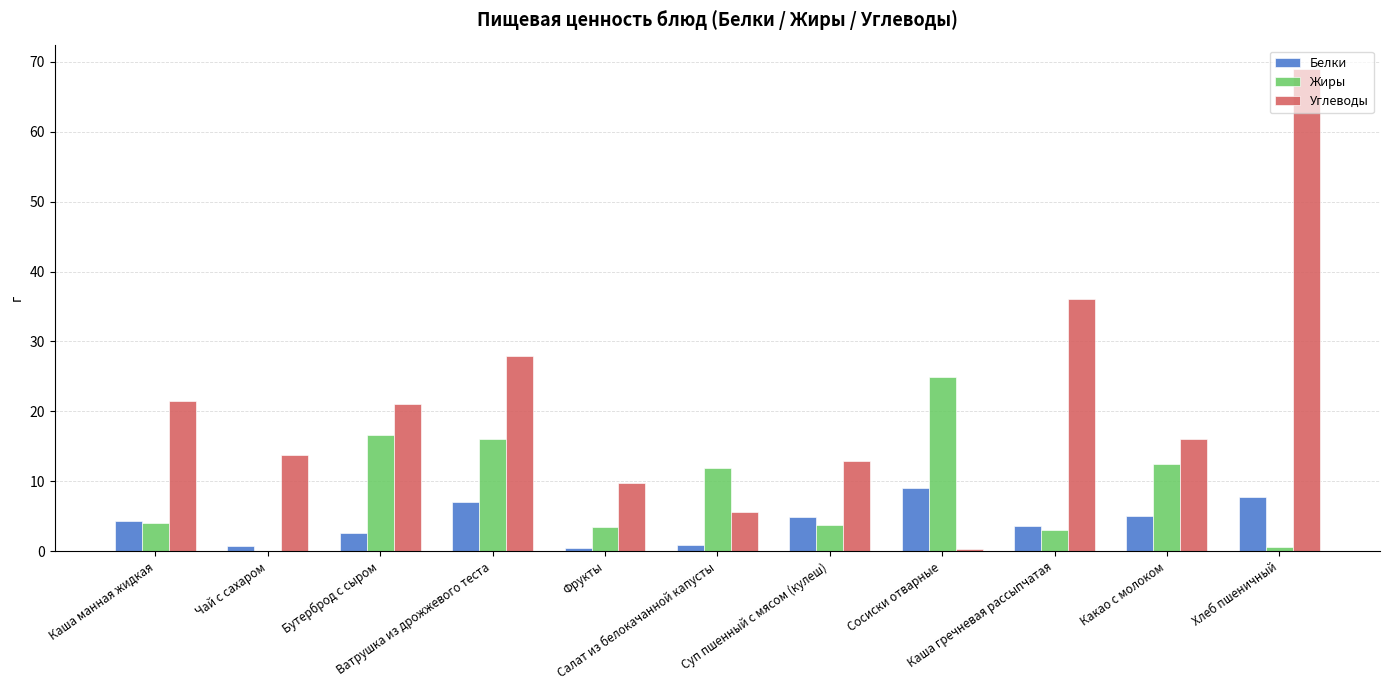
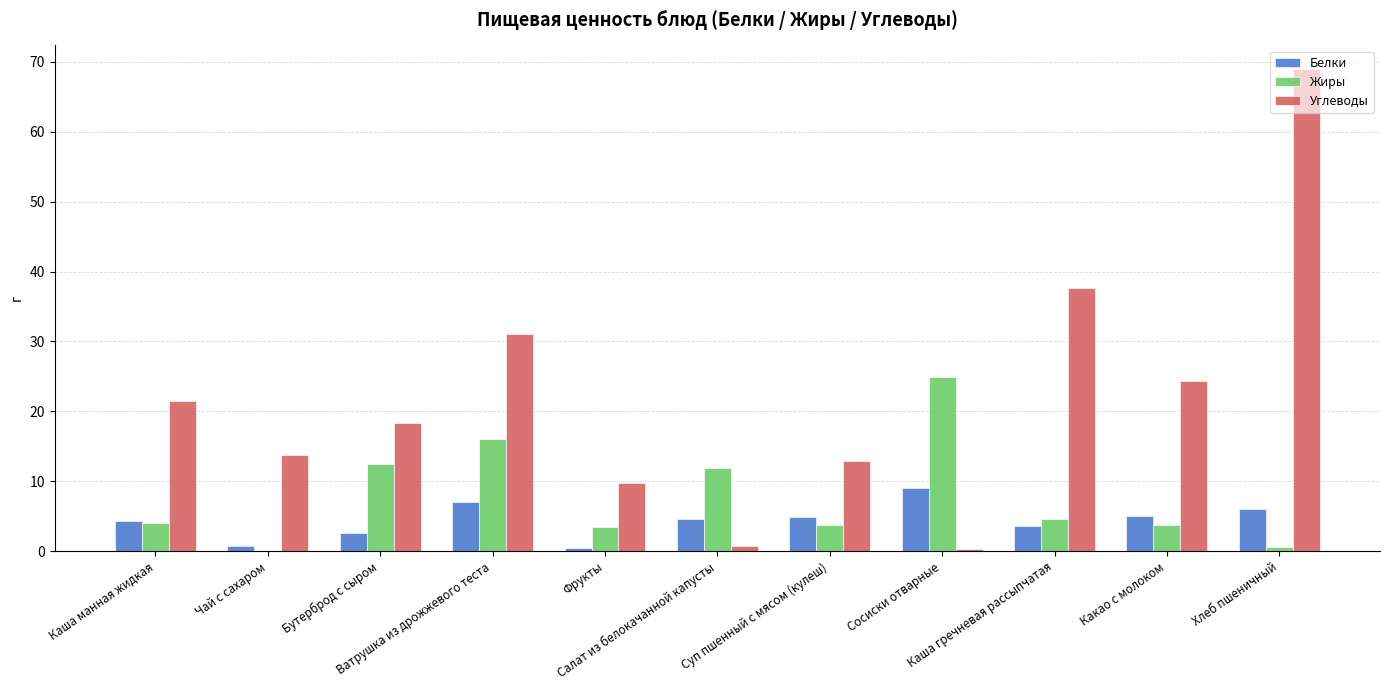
Жиры, Бутерброд с сыром: 17 -> 12
Углеводы, Бутерброд с сыром: 21 -> 18
Углеводы, Ватрушка из дрожжевого теста: 28 -> 31
Белки, Салат из белокачанной капусты: 1 -> 5
Углеводы, Салат из белокачанной капусты: 6 -> 1
Жиры, Каша гречневая рассыпчатая: 3 -> 5
Углеводы, Каша гречневая рассыпчатая: 36 -> 38
Жиры, Какао с молоком: 13 -> 4
Углеводы, Какао с молоком: 16 -> 24
Белки, Хлеб пшеничный: 8 -> 6
